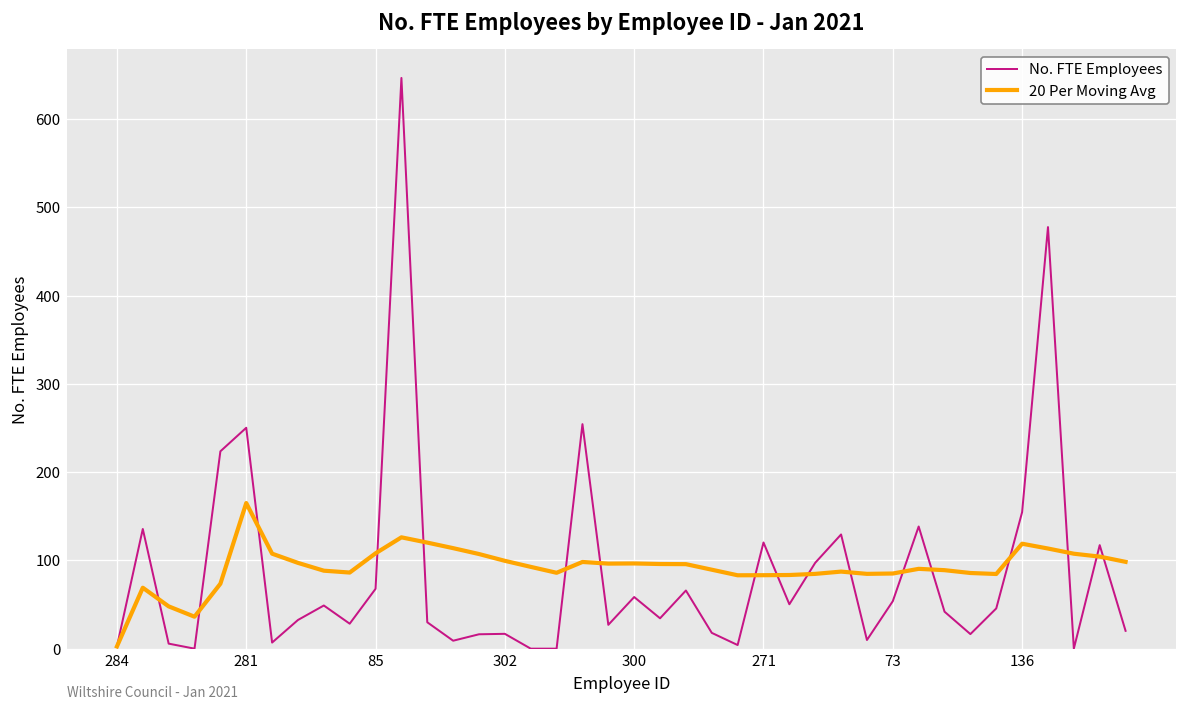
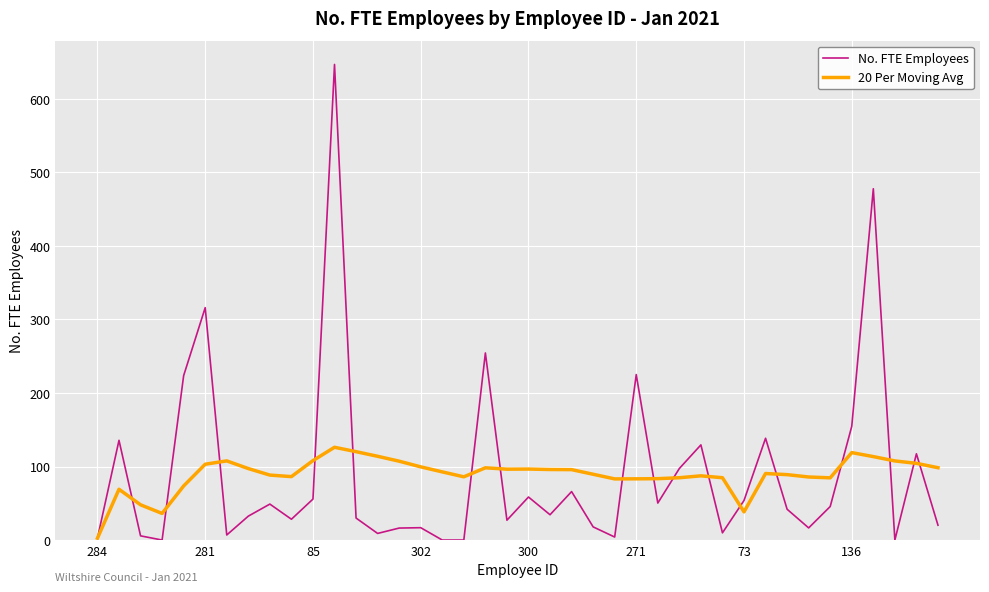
No. FTE Employees, 281: 250 -> 320
20 Per Moving Avg, 281: 170 -> 100
No. FTE Employees, 85: 70 -> 60
No. FTE Employees, 271: 120 -> 230
20 Per Moving Avg, 73: 90 -> 40
